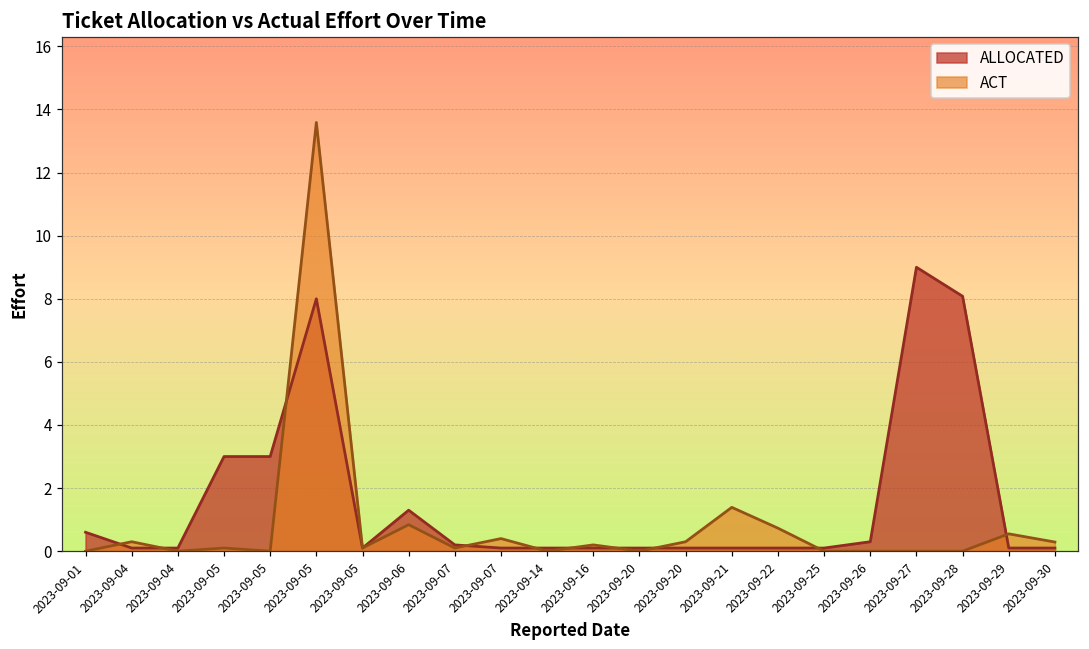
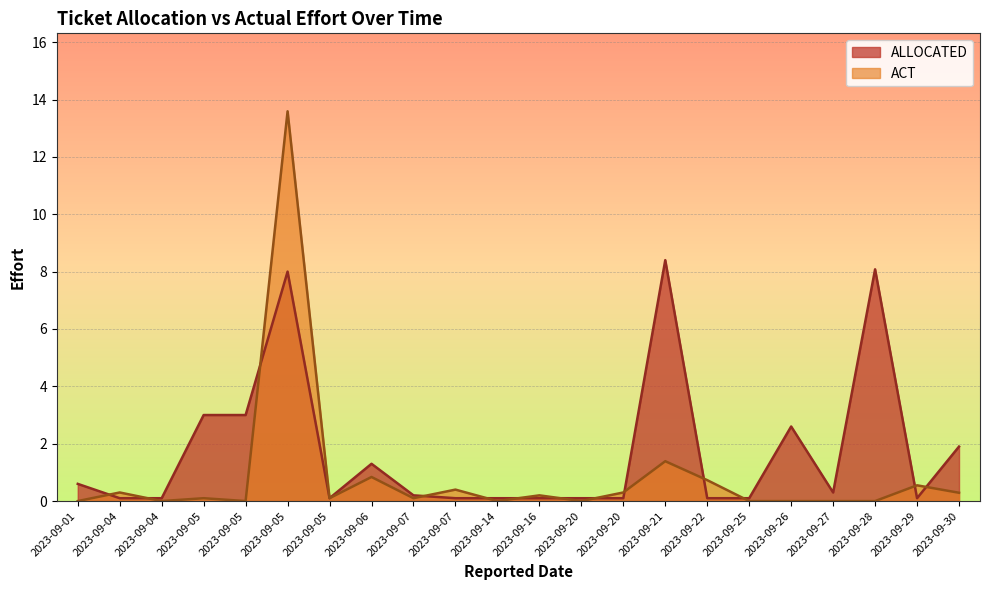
ALLOCATED, 2023-09-21: 0.1 -> 8.4
ALLOCATED, 2023-09-26: 0.3 -> 2.6
ALLOCATED, 2023-09-27: 9.0 -> 0.3
ALLOCATED, 2023-09-30: 0.1 -> 1.9
